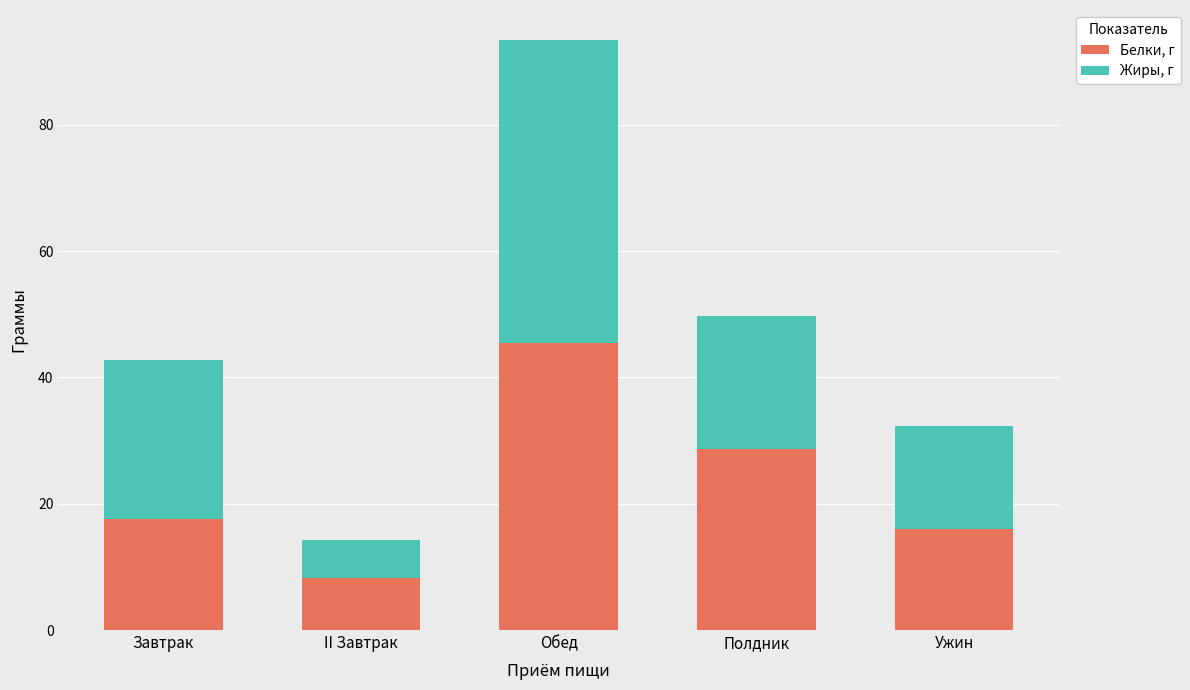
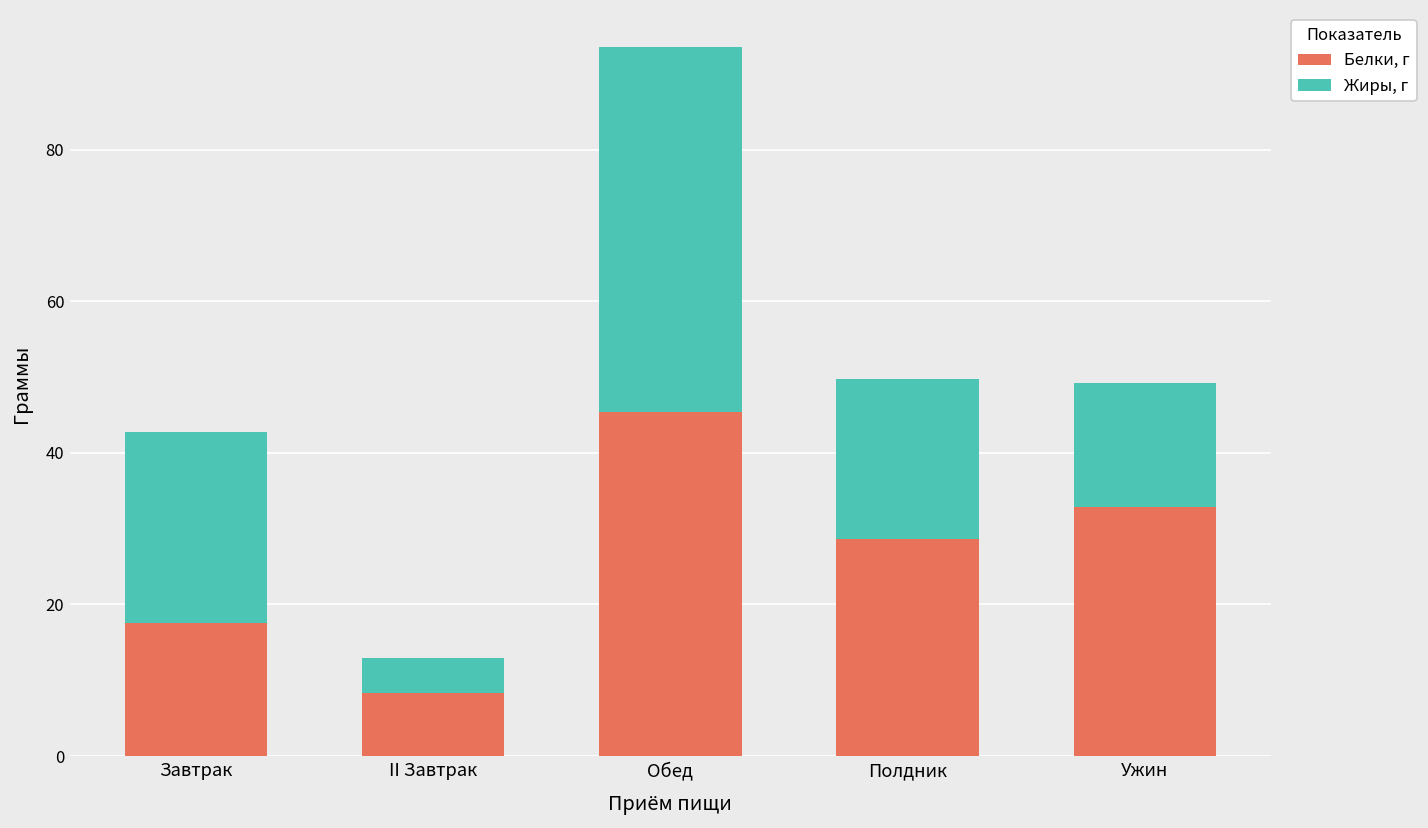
Жиры, г, II Завтрак: 6 -> 5
Белки, г, Ужин: 16 -> 33
